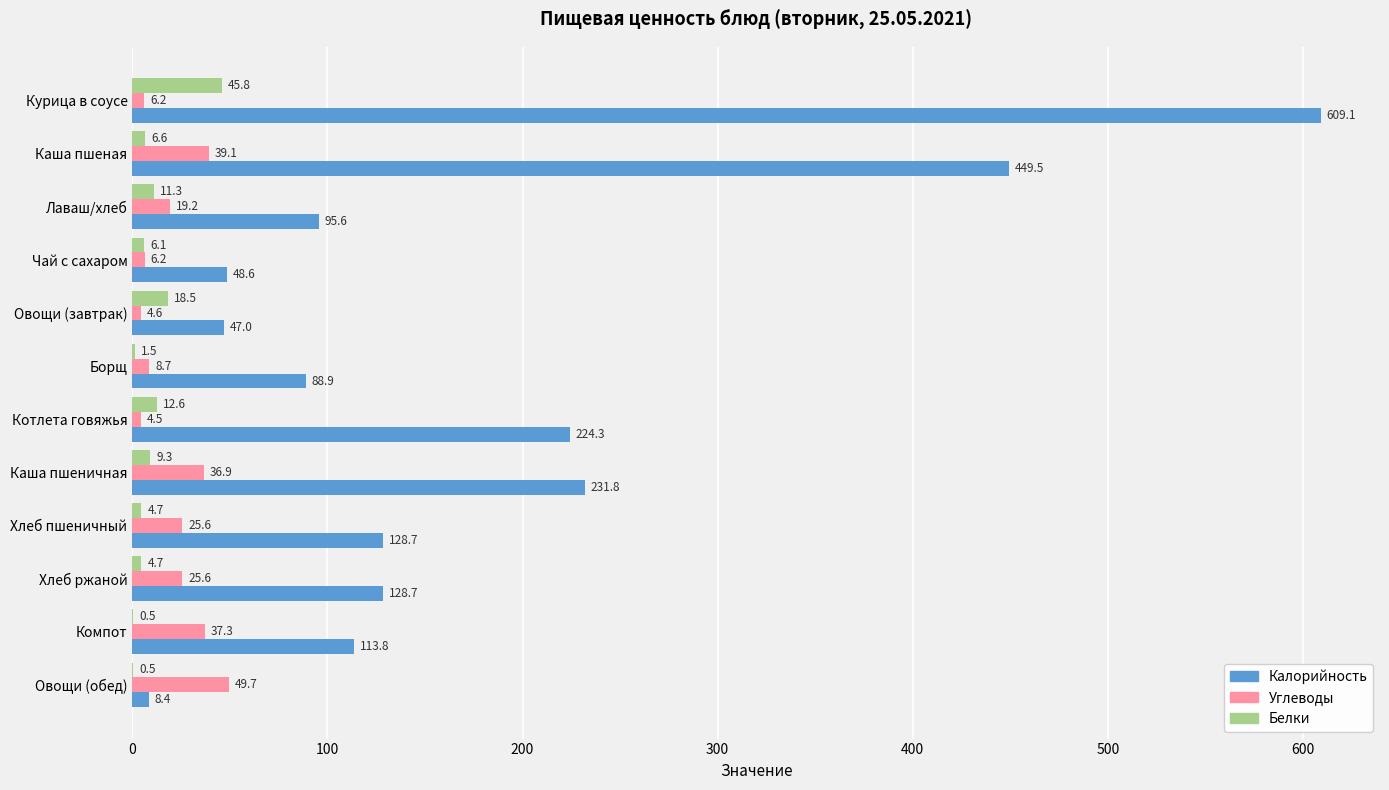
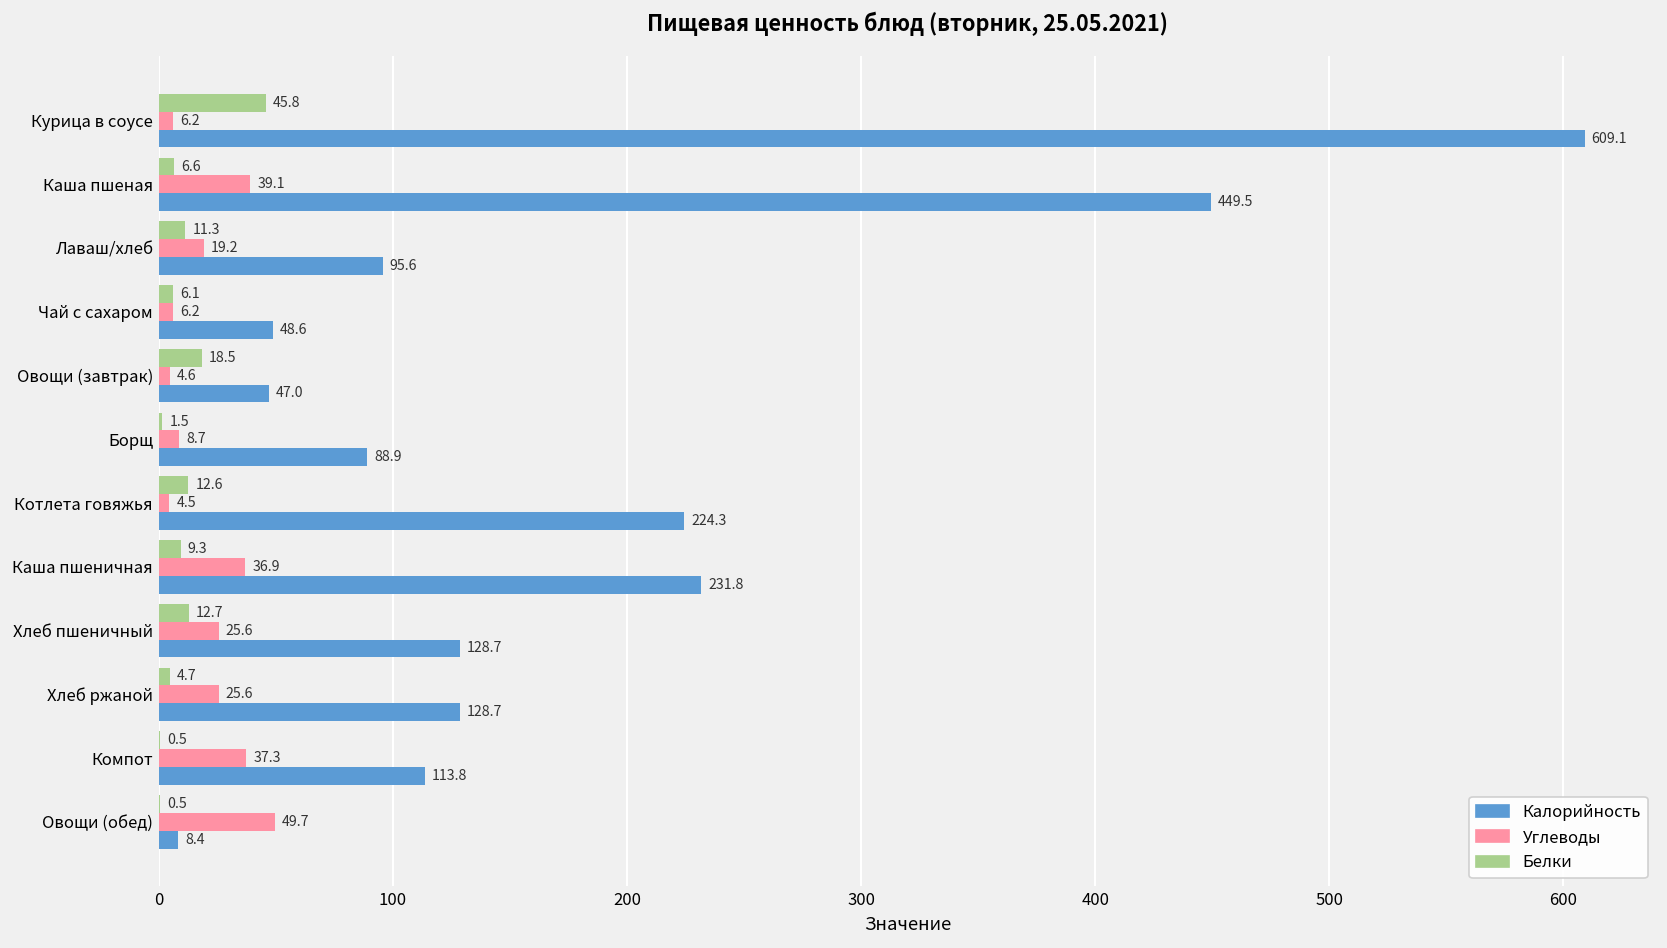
Белки, Хлеб пшеничный: 4.7 -> 12.7
